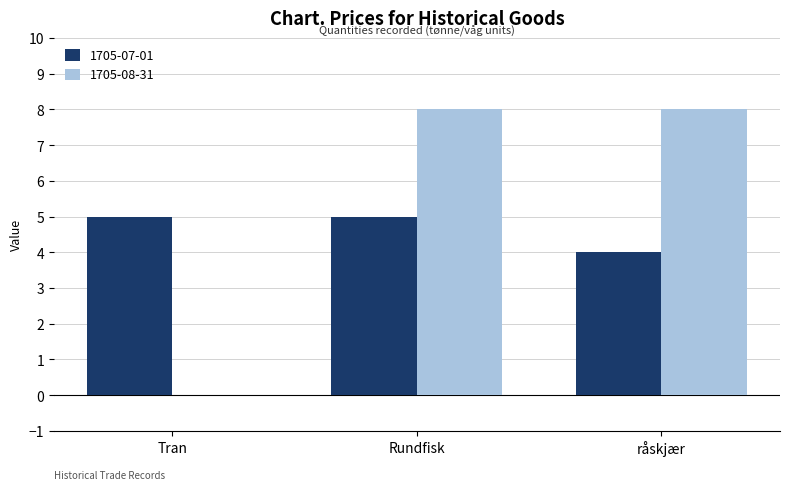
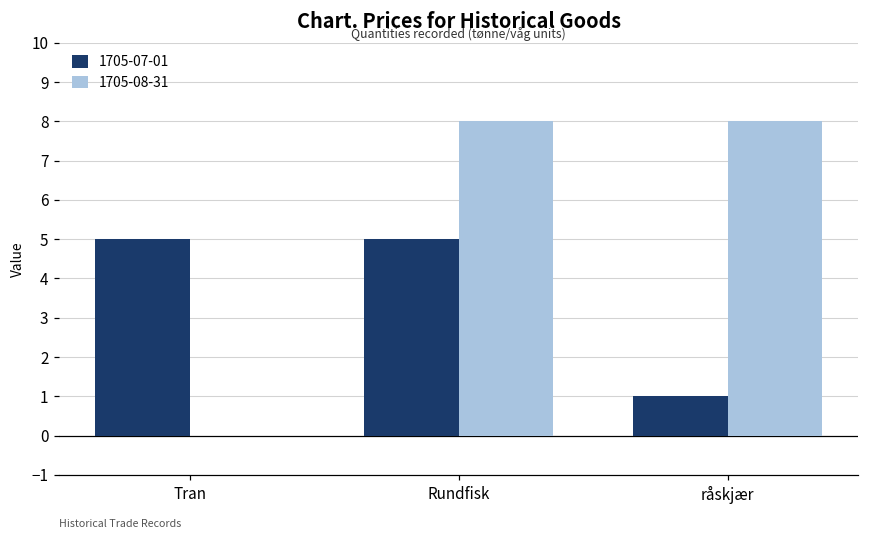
1705-07-01, råskjær: 4 -> 1
